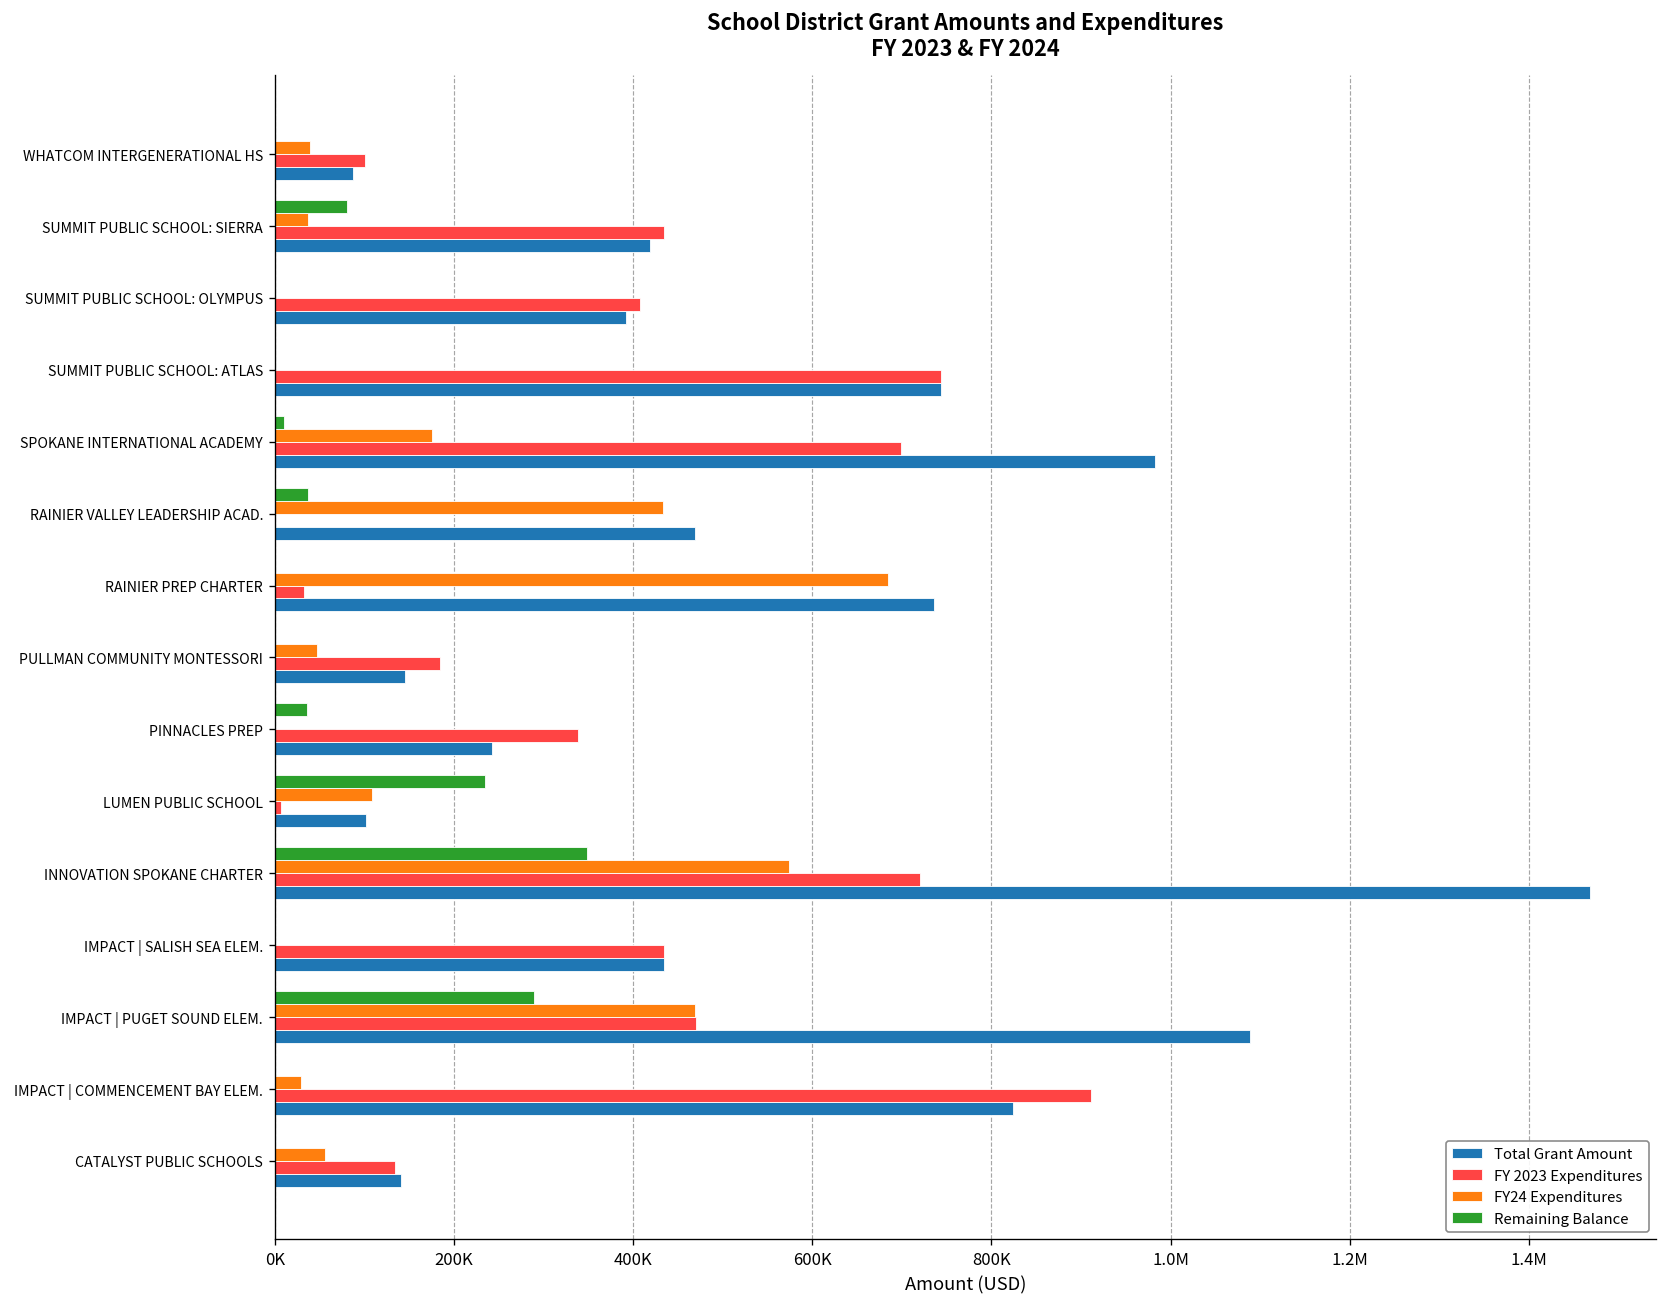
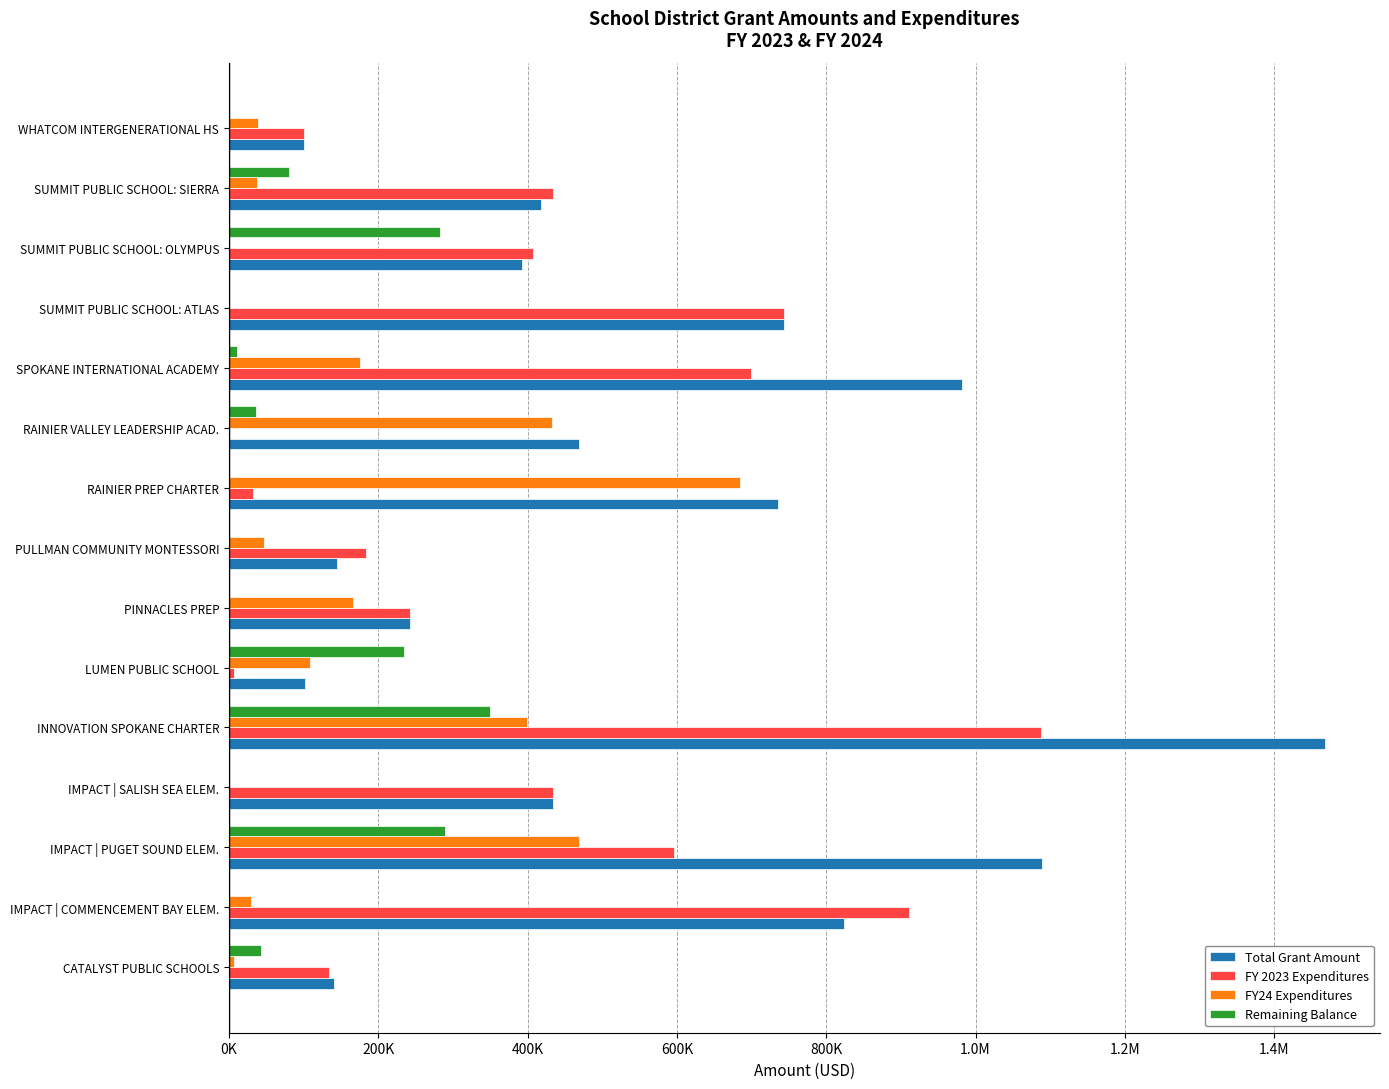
Total Grant Amount, WHATCOM INTERGENERATIONAL HS: 90000 -> 100000
Remaining Balance, SUMMIT PUBLIC SCHOOL: OLYMPUS: 0 -> 280000
Remaining Balance, PINNACLES PREP: 40000 -> 0
FY24 Expenditures, PINNACLES PREP: 0 -> 170000
FY 2023 Expenditures, PINNACLES PREP: 340000 -> 240000
FY24 Expenditures, INNOVATION SPOKANE CHARTER: 570000 -> 400000
FY 2023 Expenditures, INNOVATION SPOKANE CHARTER: 720000 -> 1090000
FY 2023 Expenditures, IMPACT | PUGET SOUND ELEM.: 470000 -> 600000
Remaining Balance, CATALYST PUBLIC SCHOOLS: 0 -> 40000
FY24 Expenditures, CATALYST PUBLIC SCHOOLS: 60000 -> 10000
